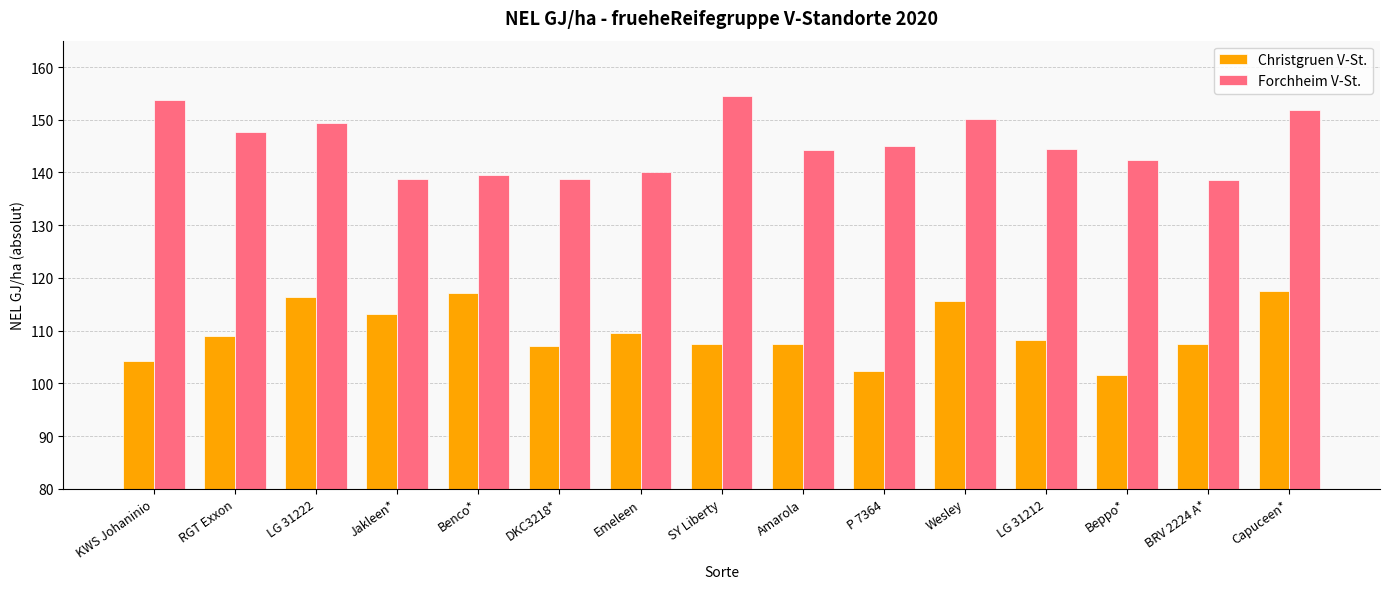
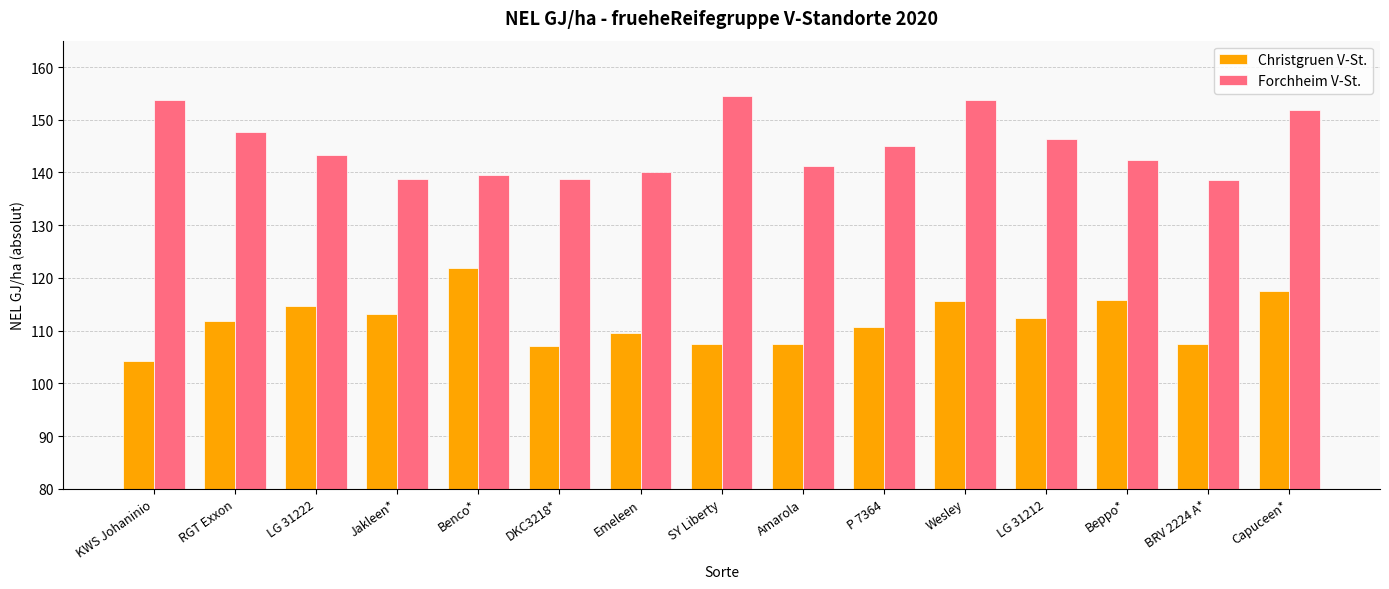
Christgruen V-St., RGT Exxon: 109 -> 112
Christgruen V-St., LG 31222: 116 -> 115
Forchheim V-St., LG 31222: 149 -> 143
Christgruen V-St., Benco*: 117 -> 122
Forchheim V-St., Amarola: 144 -> 141
Christgruen V-St., P 7364: 102 -> 111
Forchheim V-St., Wesley: 150 -> 154
Christgruen V-St., LG 31212: 108 -> 112
Forchheim V-St., LG 31212: 144 -> 146
Christgruen V-St., Beppo*: 102 -> 116
